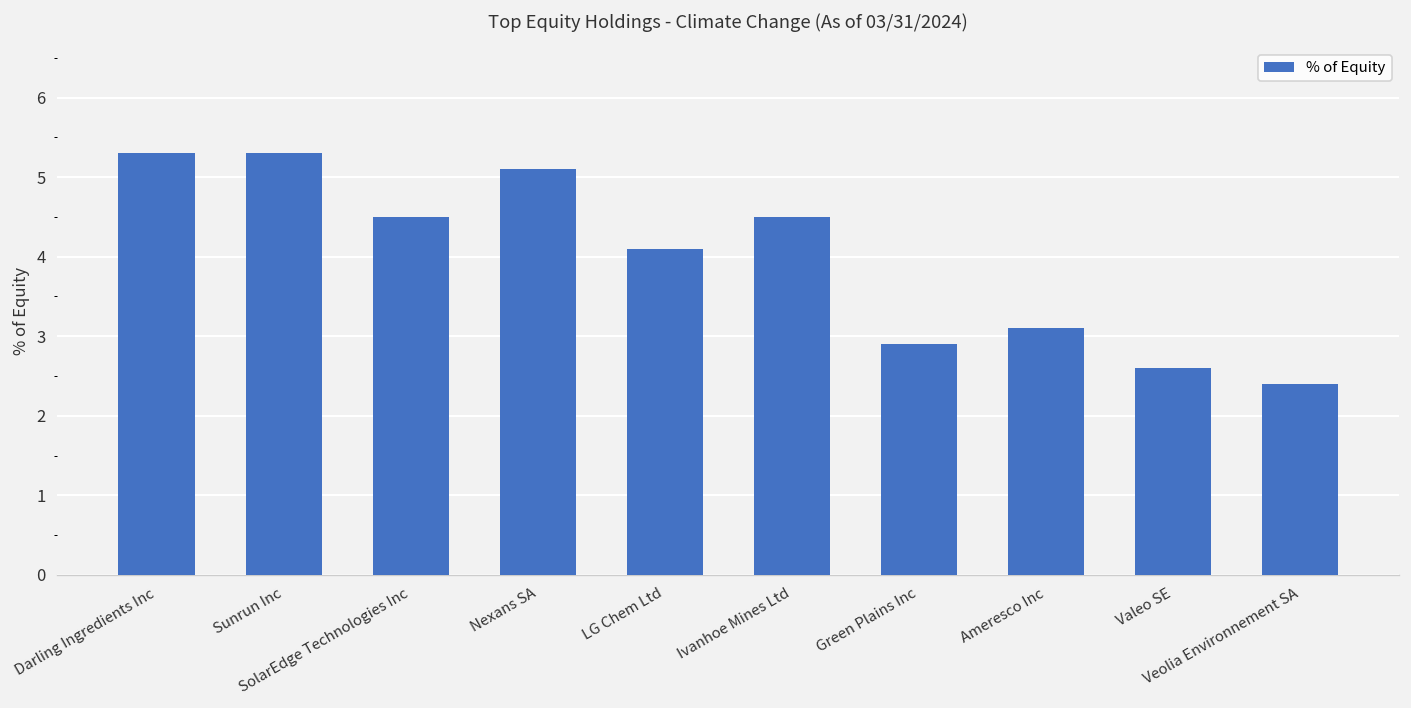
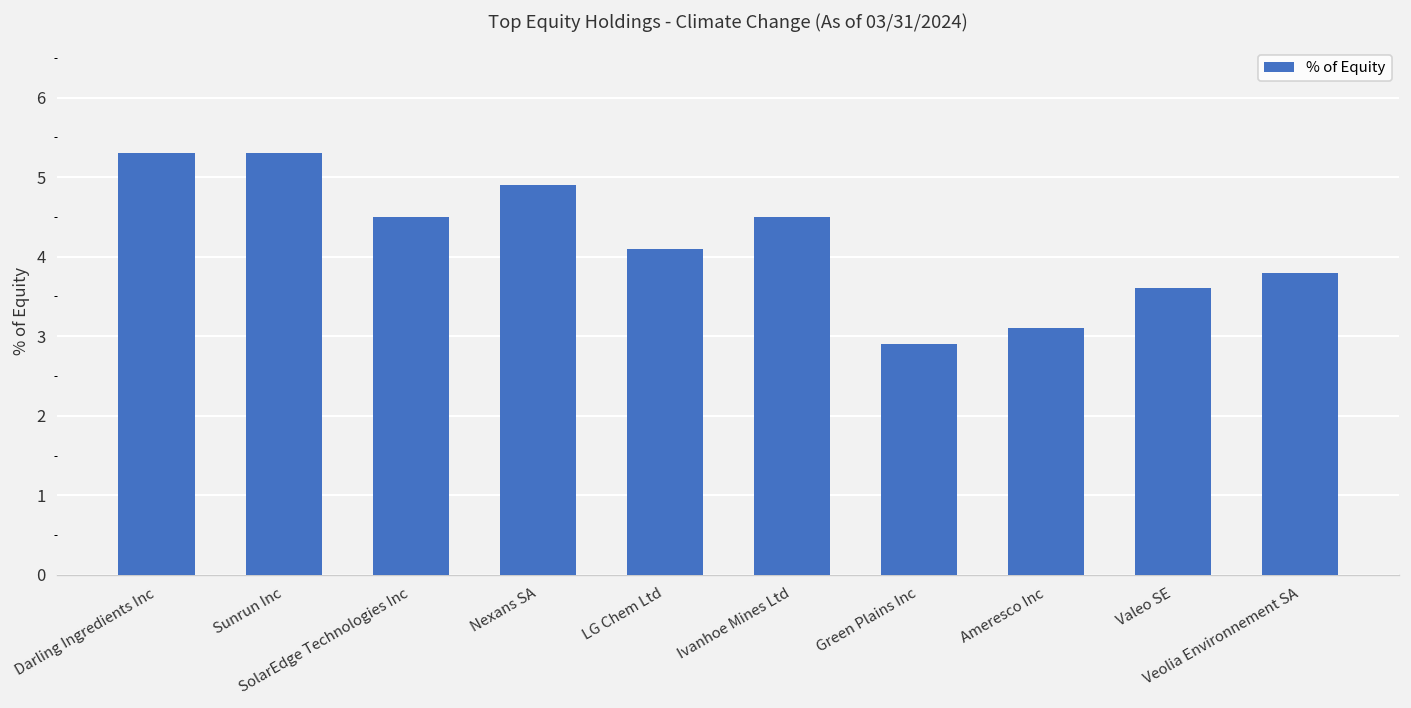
Nexans SA: 5.1 -> 4.9
Valeo SE: 2.6 -> 3.6
Veolia Environnement SA: 2.4 -> 3.8
